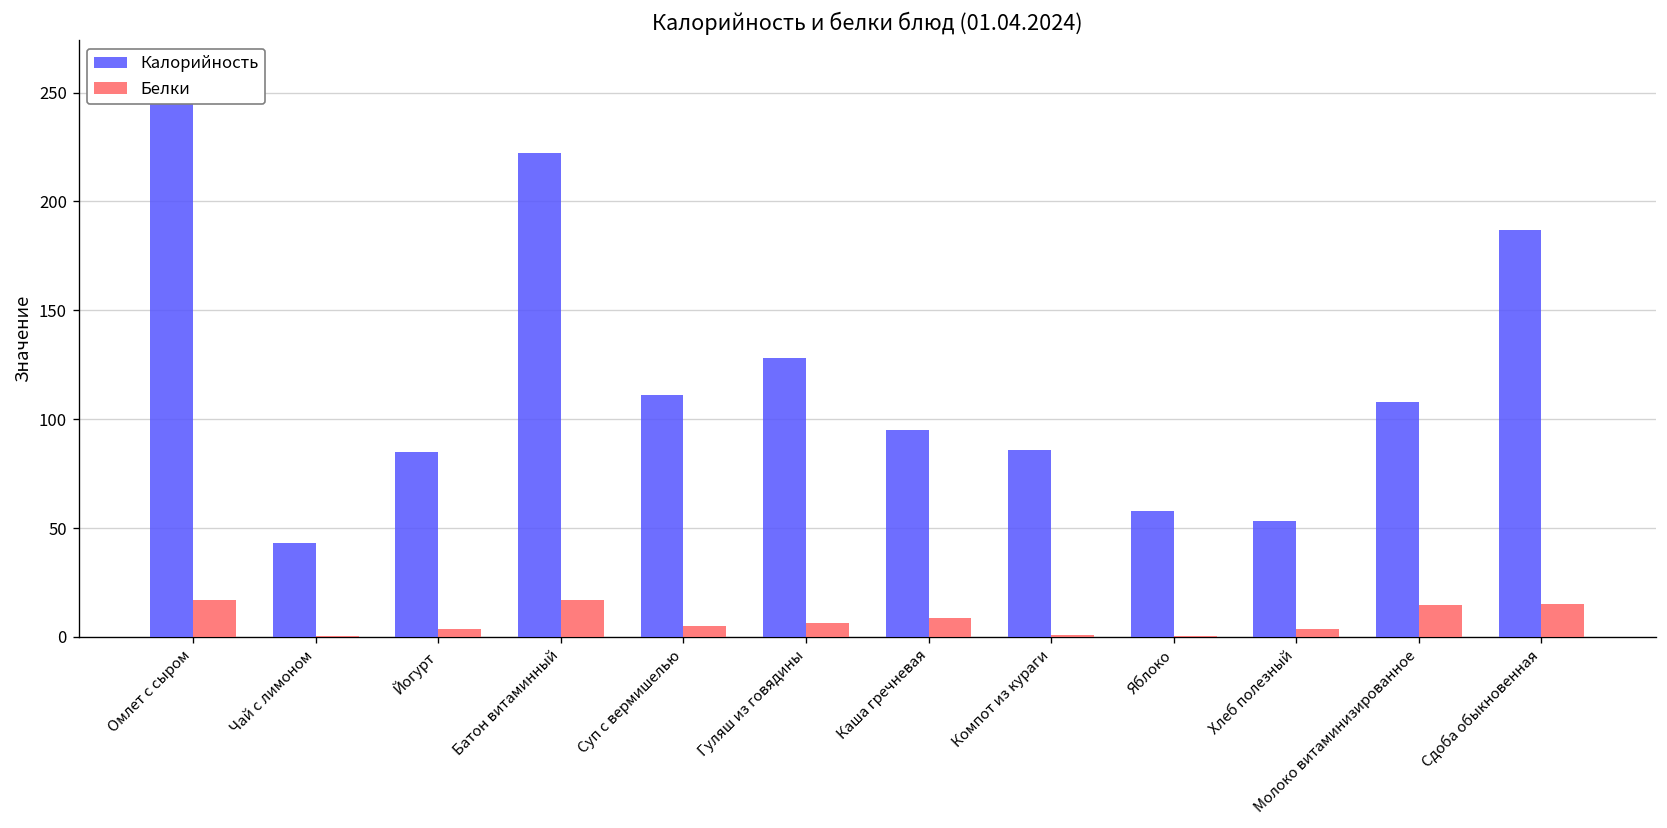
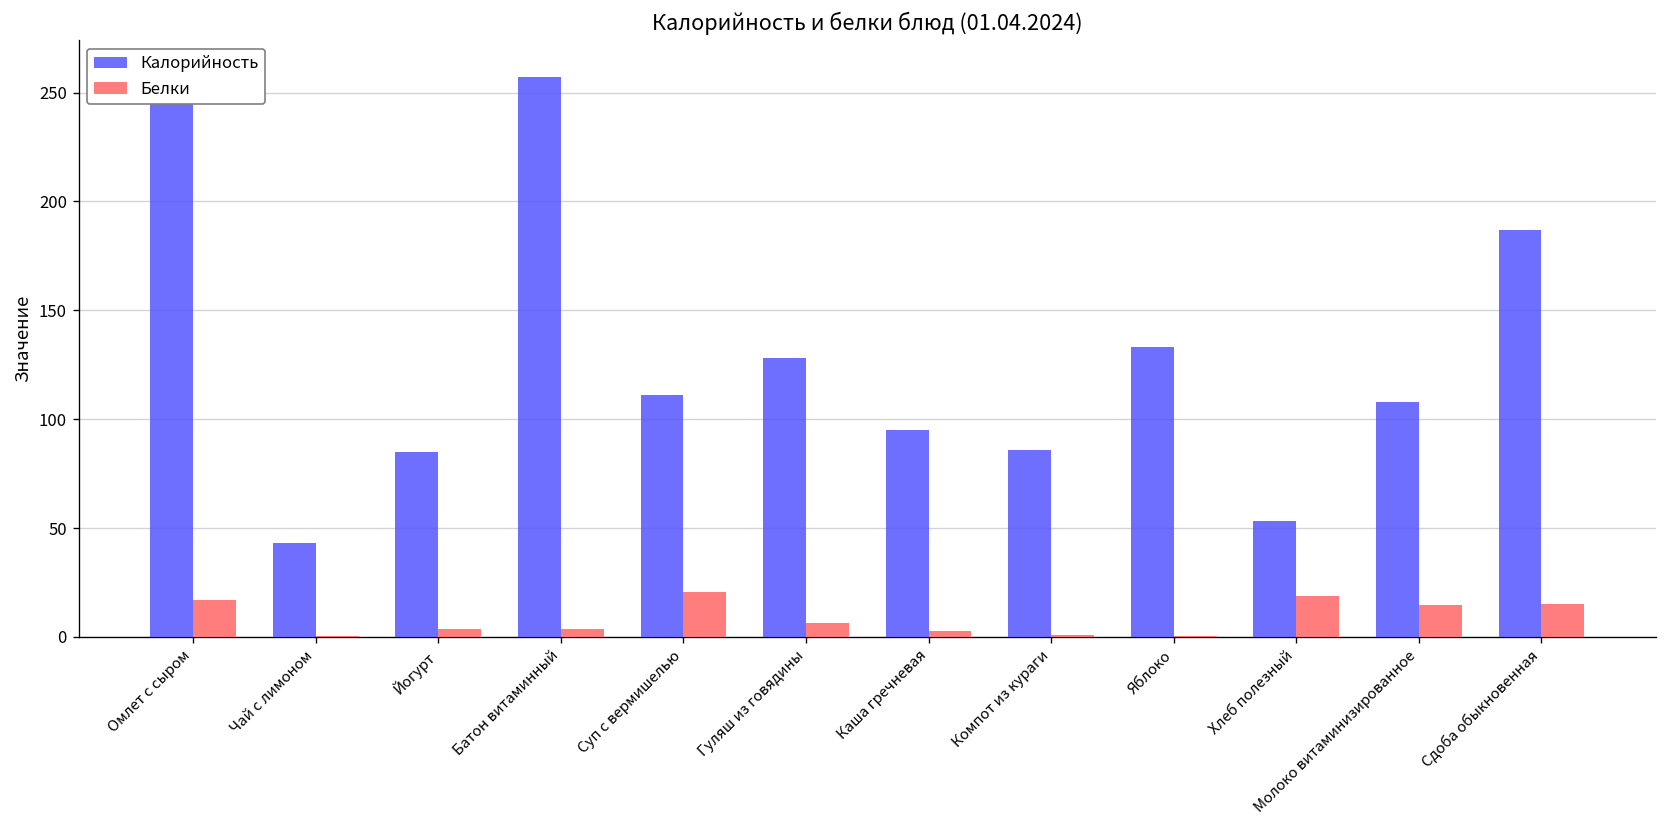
Калорийность, Батон витаминный: 222 -> 257
Белки, Батон витаминный: 17 -> 4
Белки, Суп с вермишелью: 5 -> 21
Белки, Каша гречневая: 9 -> 3
Калорийность, Яблоко: 58 -> 133
Белки, Хлеб полезный: 4 -> 19
